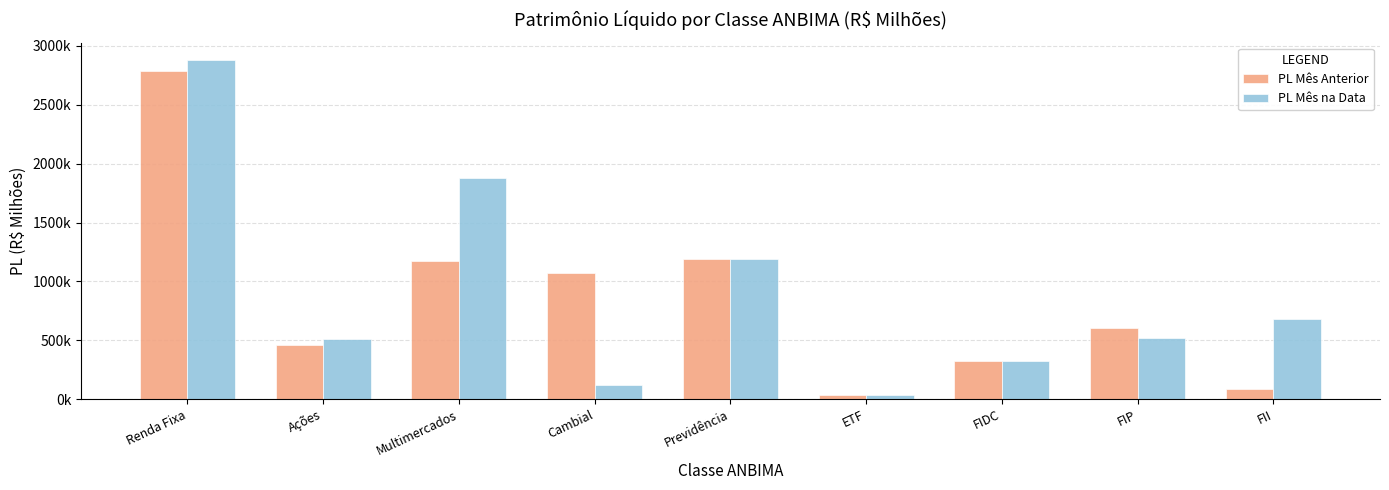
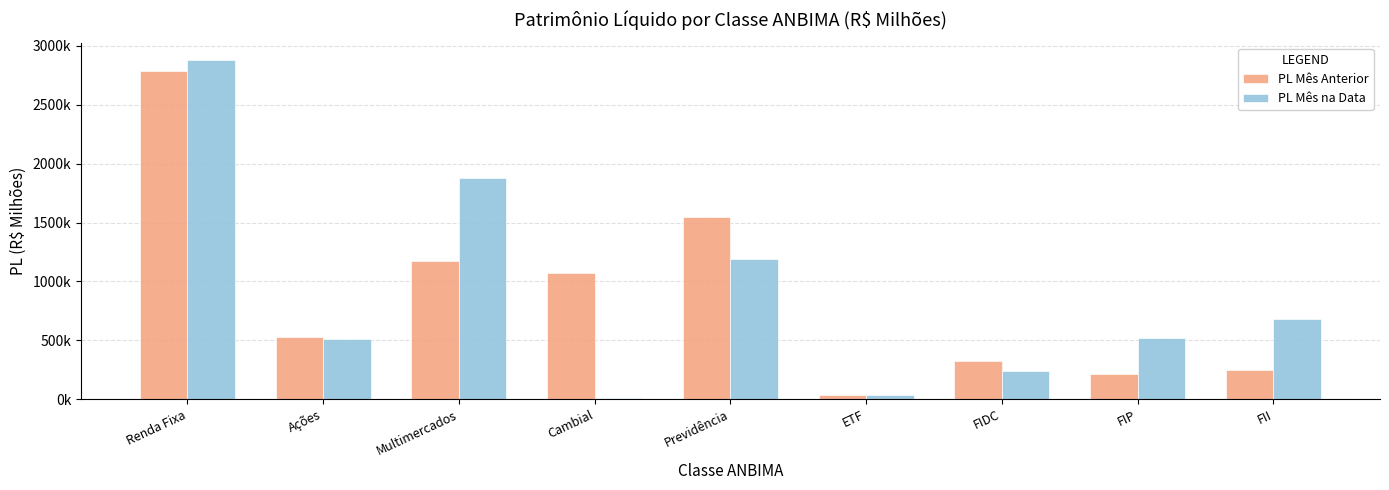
PL Mês Anterior, Ações: 460000 -> 530000
PL Mês na Data, Cambial: 120000 -> 10000
PL Mês Anterior, Previdência: 1190000 -> 1540000
PL Mês na Data, FIDC: 330000 -> 240000
PL Mês Anterior, FIP: 600000 -> 210000
PL Mês Anterior, FII: 90000 -> 240000
